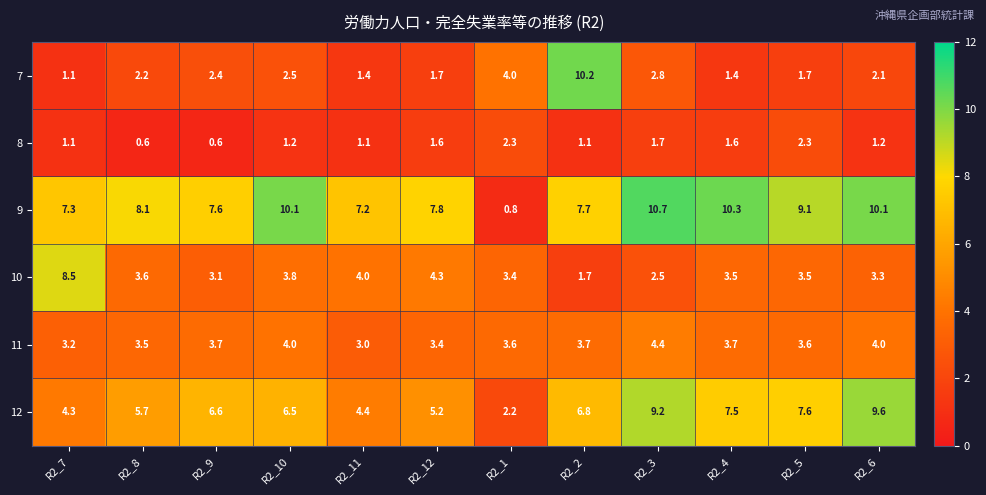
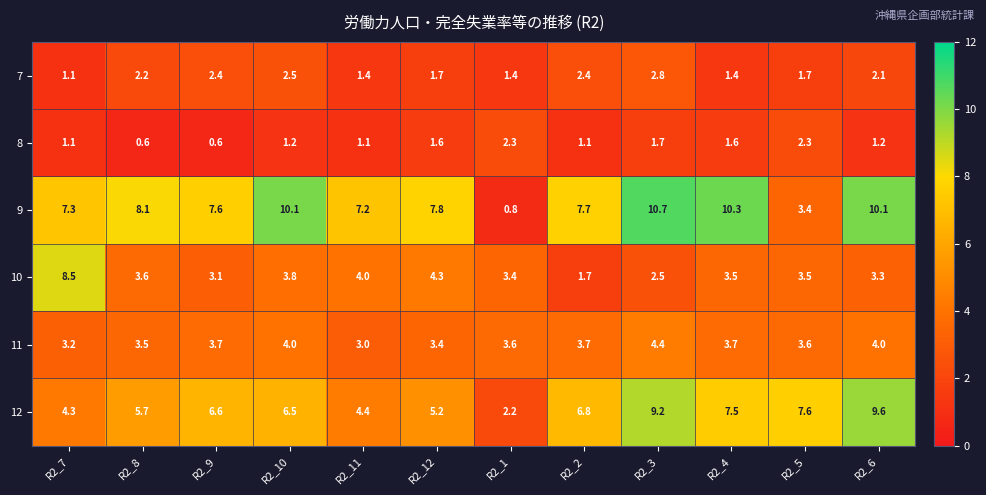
7, R2_1: 4.0 -> 1.4
7, R2_2: 10.2 -> 2.4
9, R2_5: 9.1 -> 3.4
